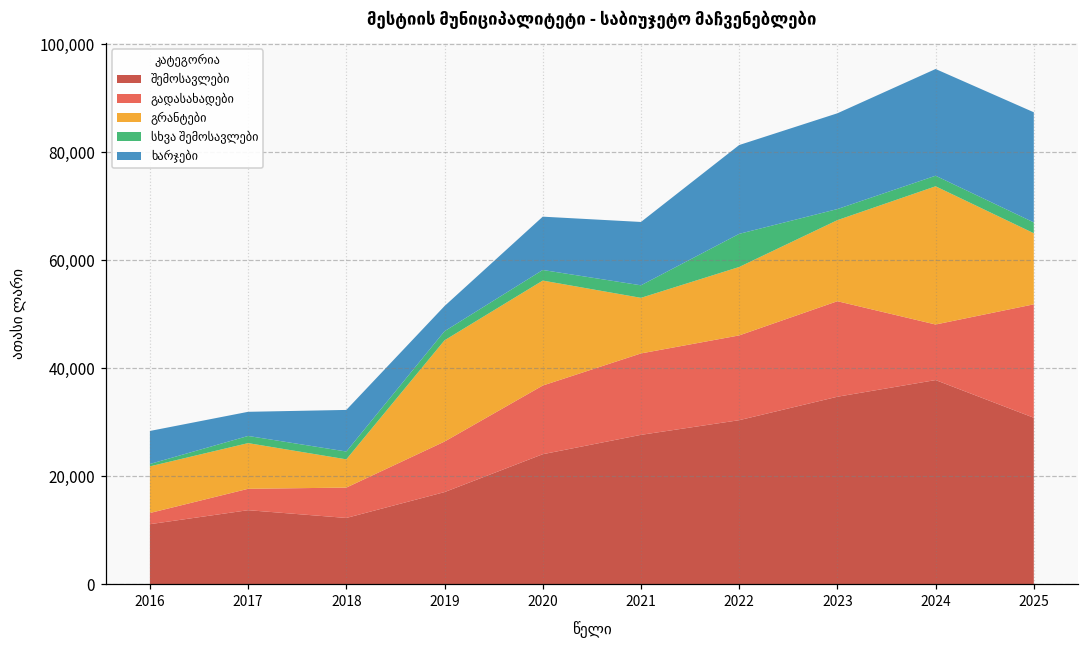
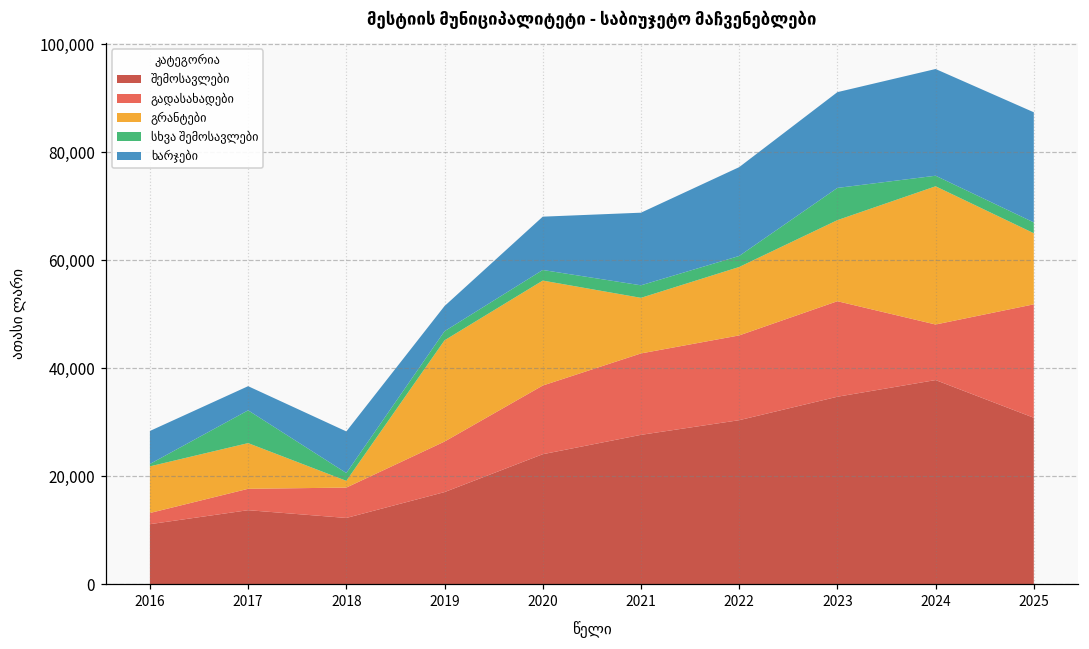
სხვა შემოსავლები, 2017: 1,000 -> 6,000
გრანტები, 2018: 5,000 -> 1,000
ხარჯები, 2021: 12,000 -> 13,000
სხვა შემოსავლები, 2022: 6,000 -> 2,000
სხვა შემოსავლები, 2023: 2,000 -> 6,000
